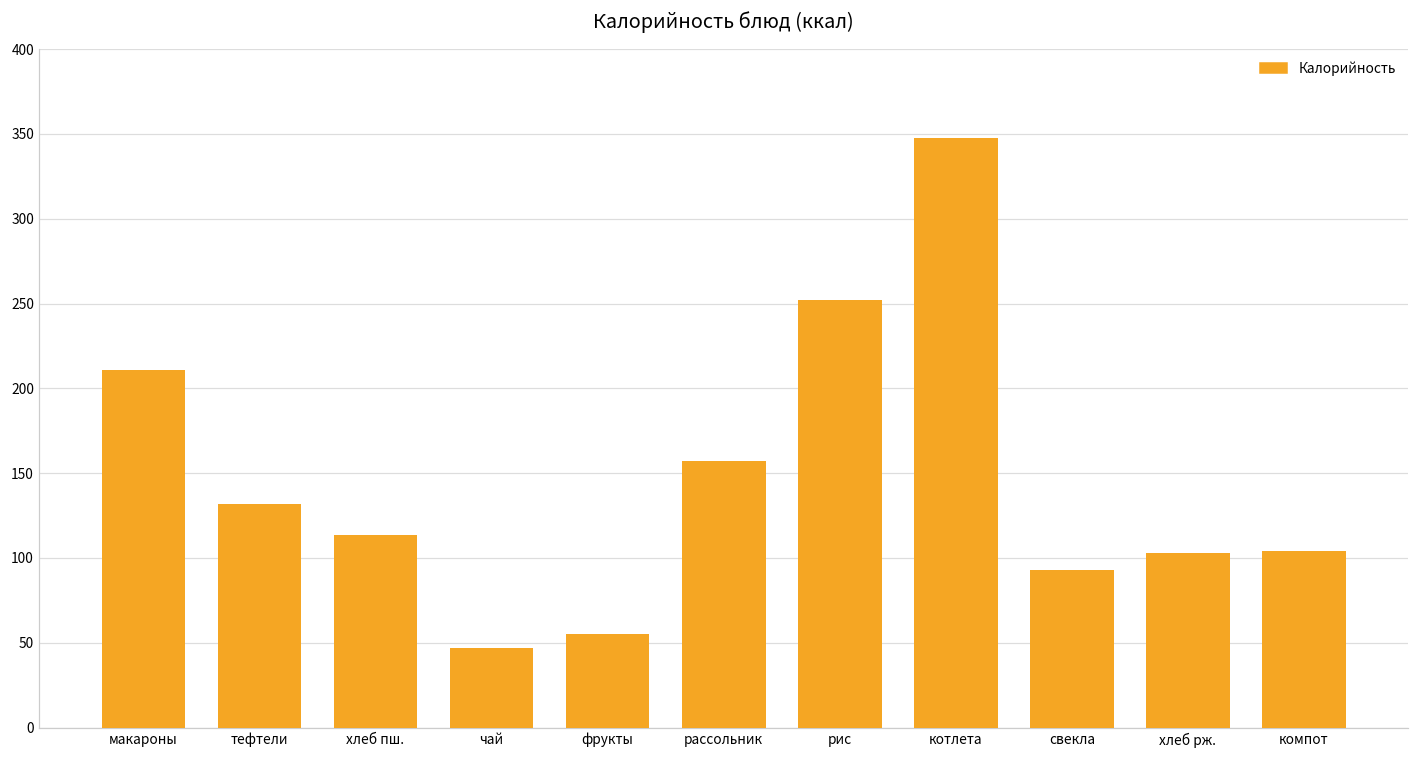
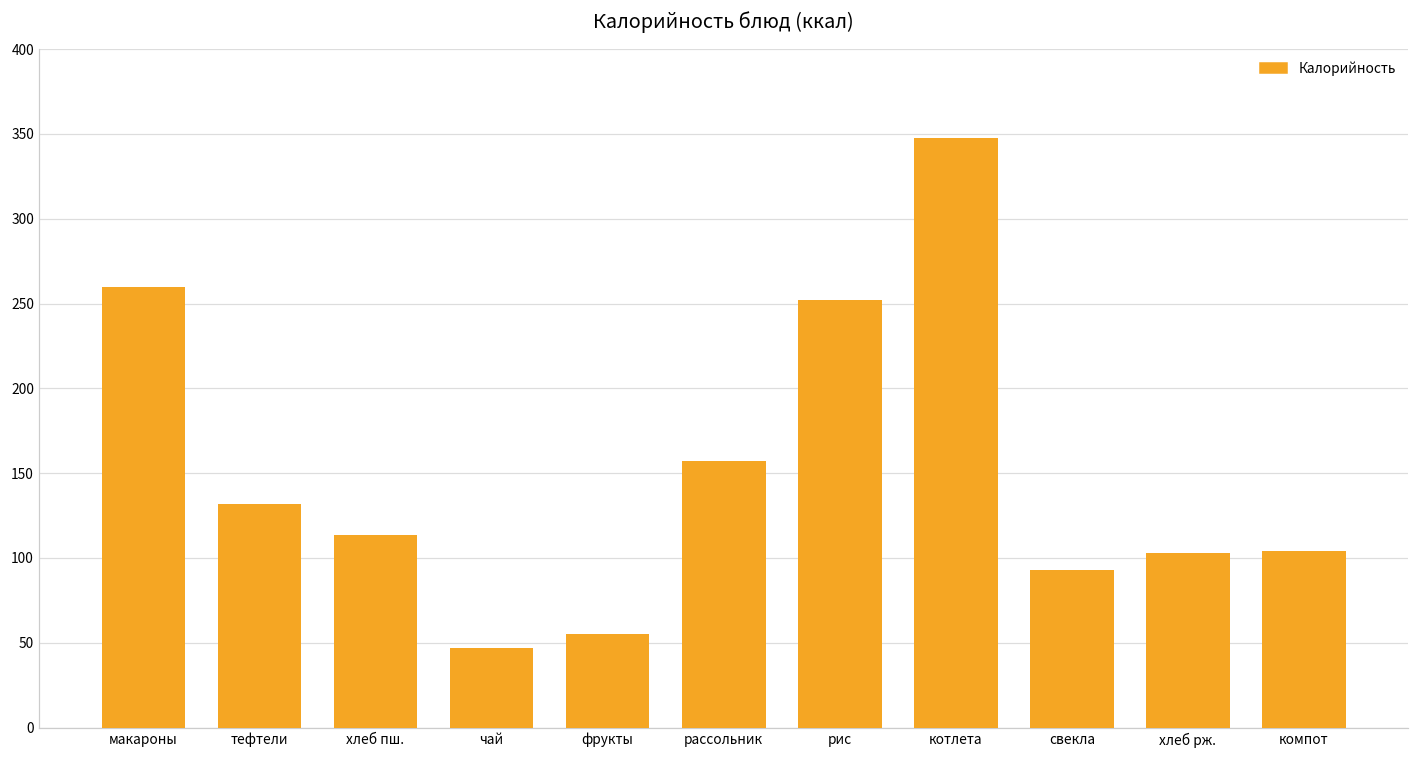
макароны: 211 -> 260
